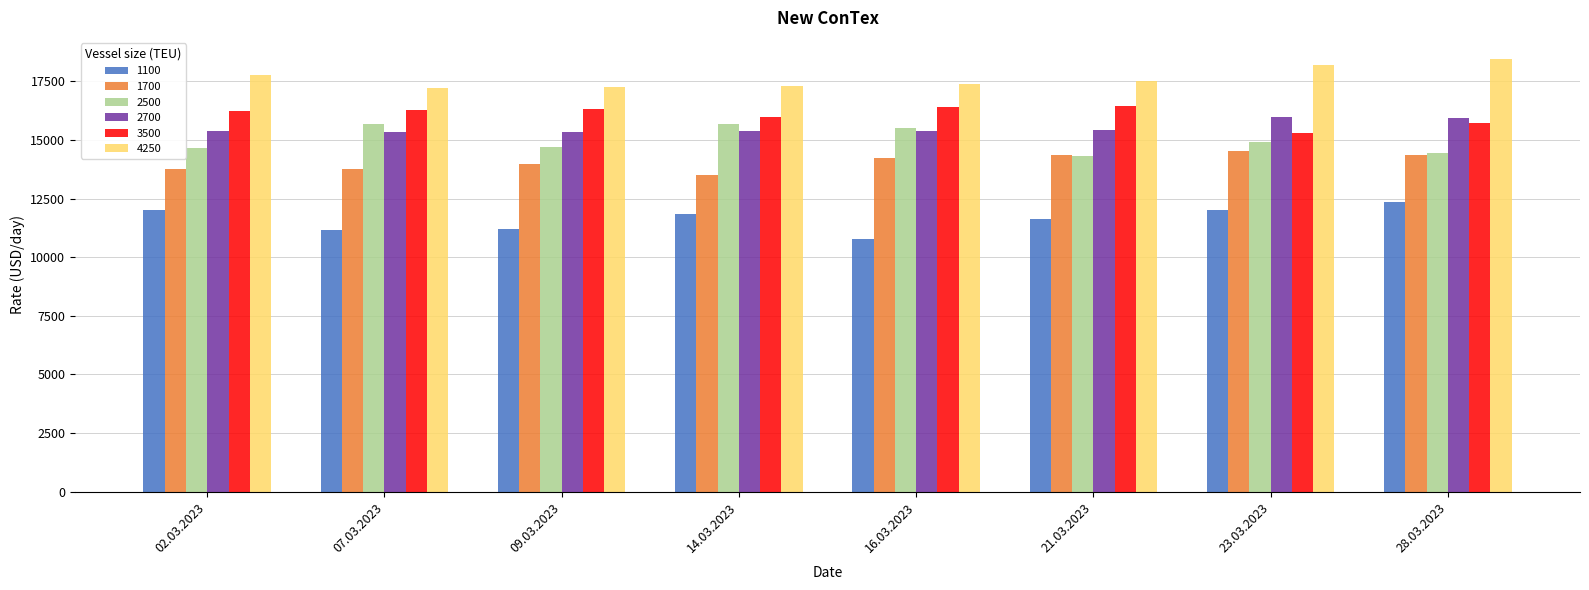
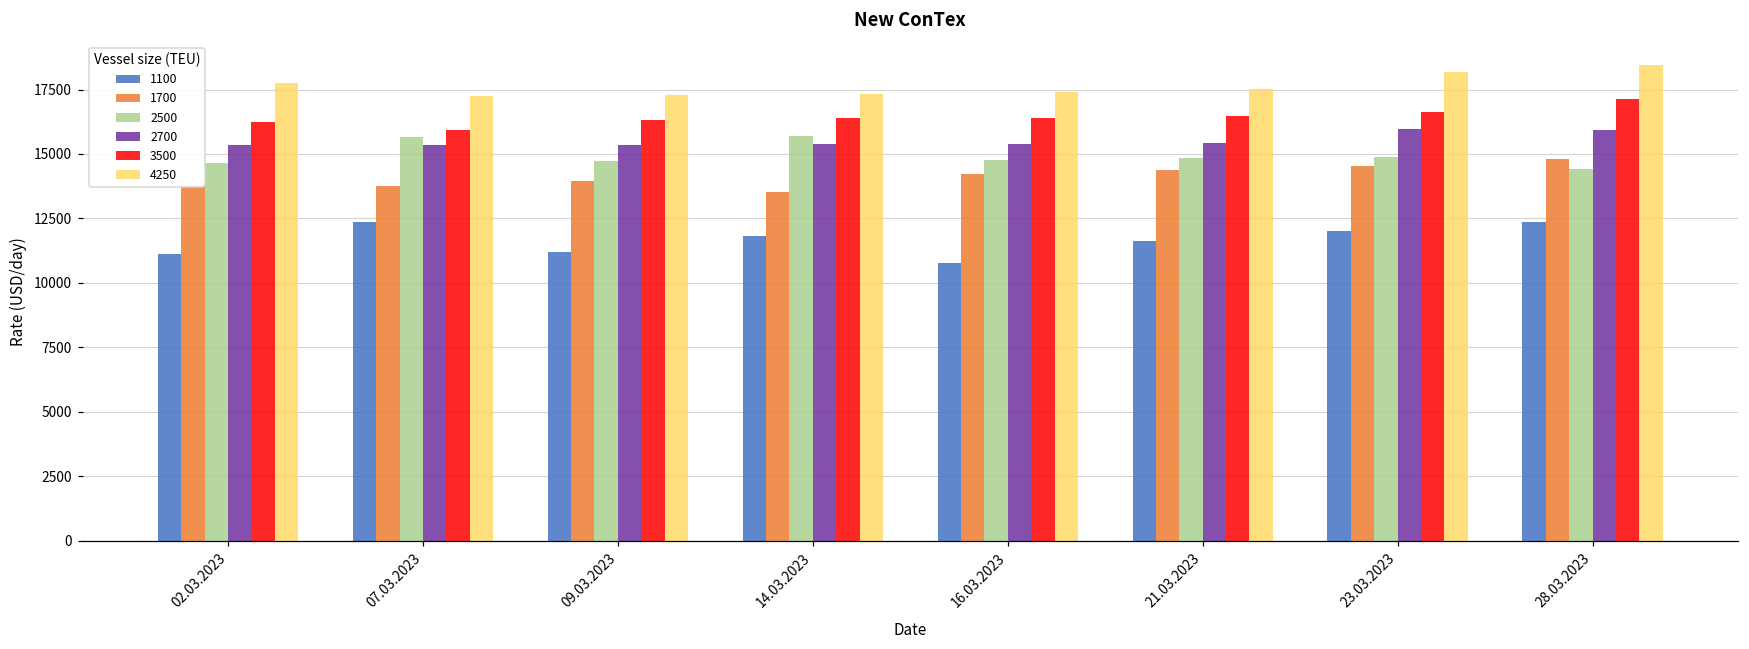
1100, 02.03.2023: 12000 -> 11100
1100, 07.03.2023: 11100 -> 12300
3500, 07.03.2023: 16300 -> 15900
3500, 14.03.2023: 16000 -> 16400
2500, 16.03.2023: 15500 -> 14800
2500, 21.03.2023: 14300 -> 14800
3500, 23.03.2023: 15300 -> 16600
1700, 28.03.2023: 14300 -> 14800
3500, 28.03.2023: 15700 -> 17200
